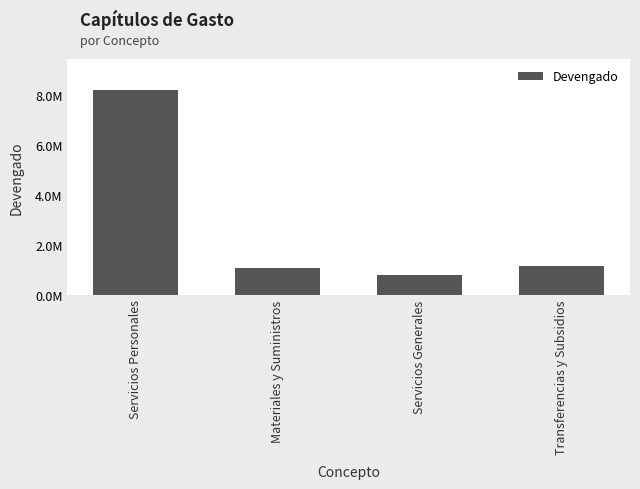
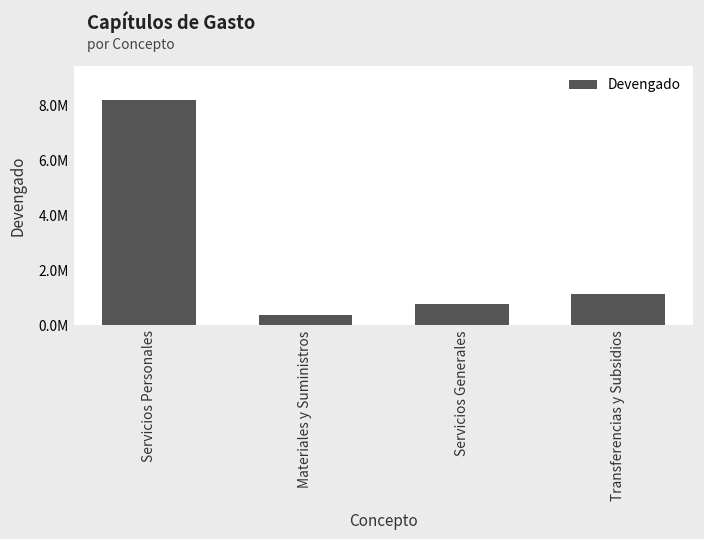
Materiales y Suministros: 1000000 -> 400000
